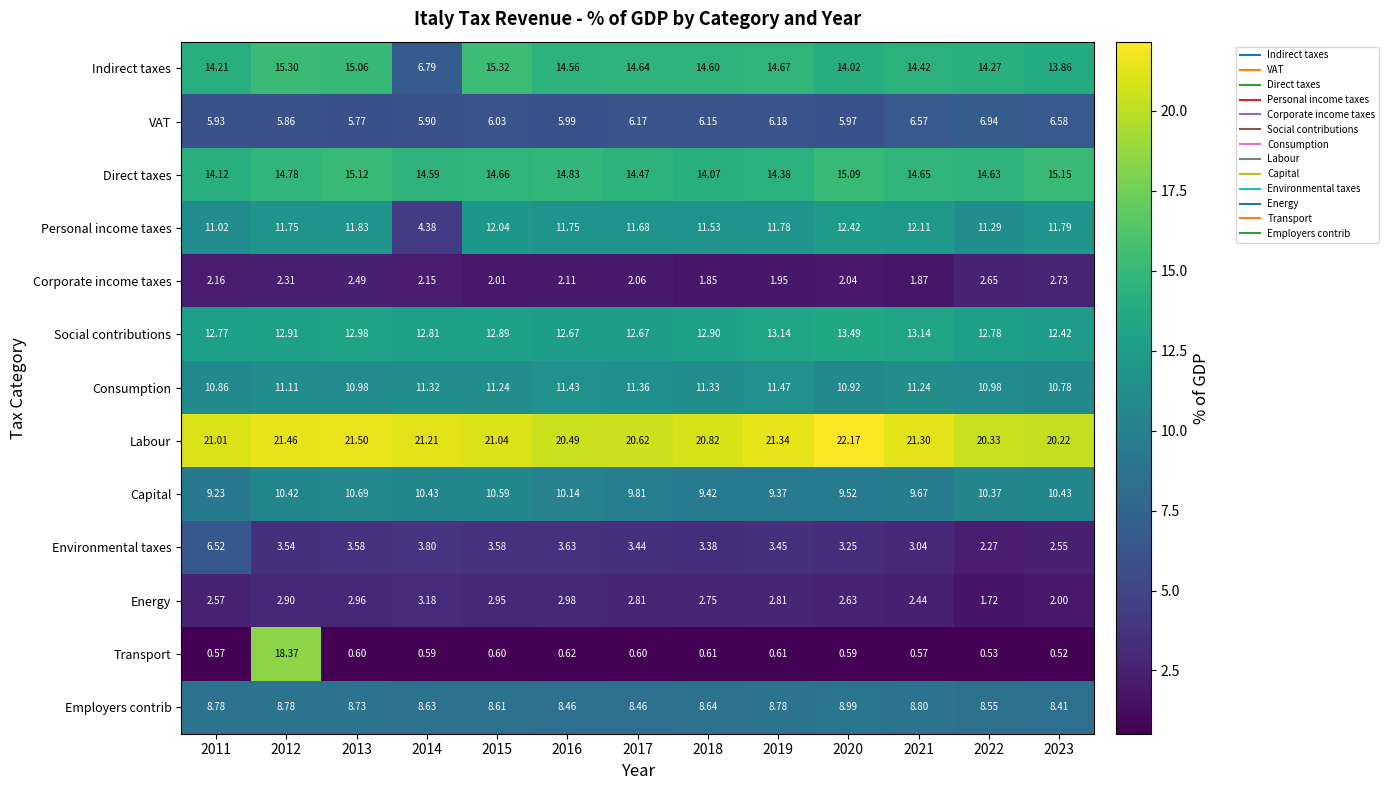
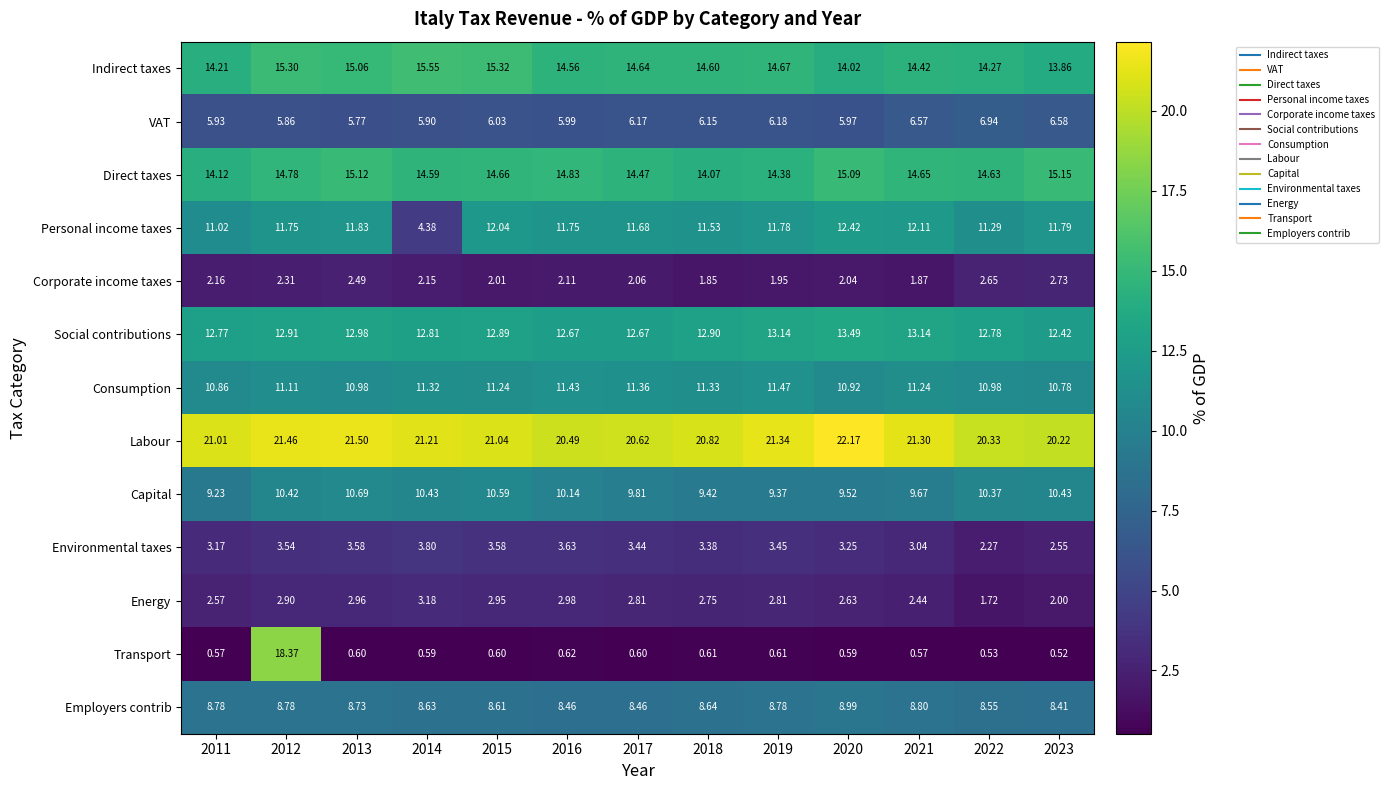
Indirect taxes, 2014: 6.79 -> 15.55
Environmental taxes, 2011: 6.52 -> 3.17
